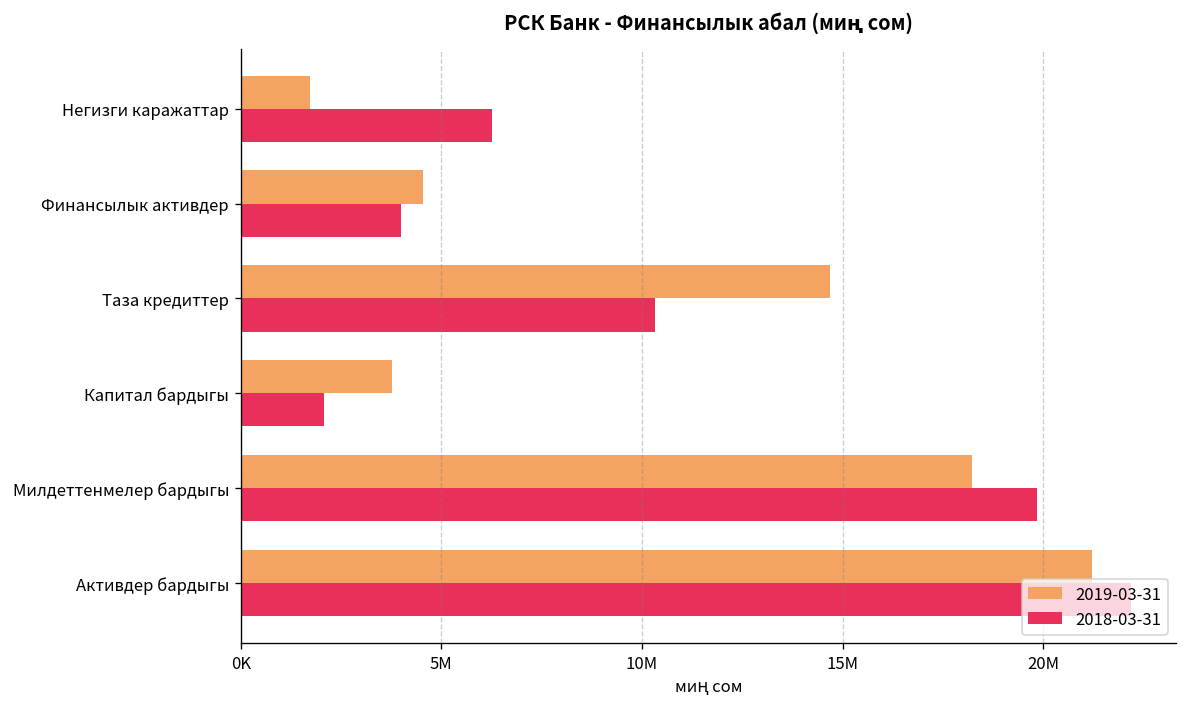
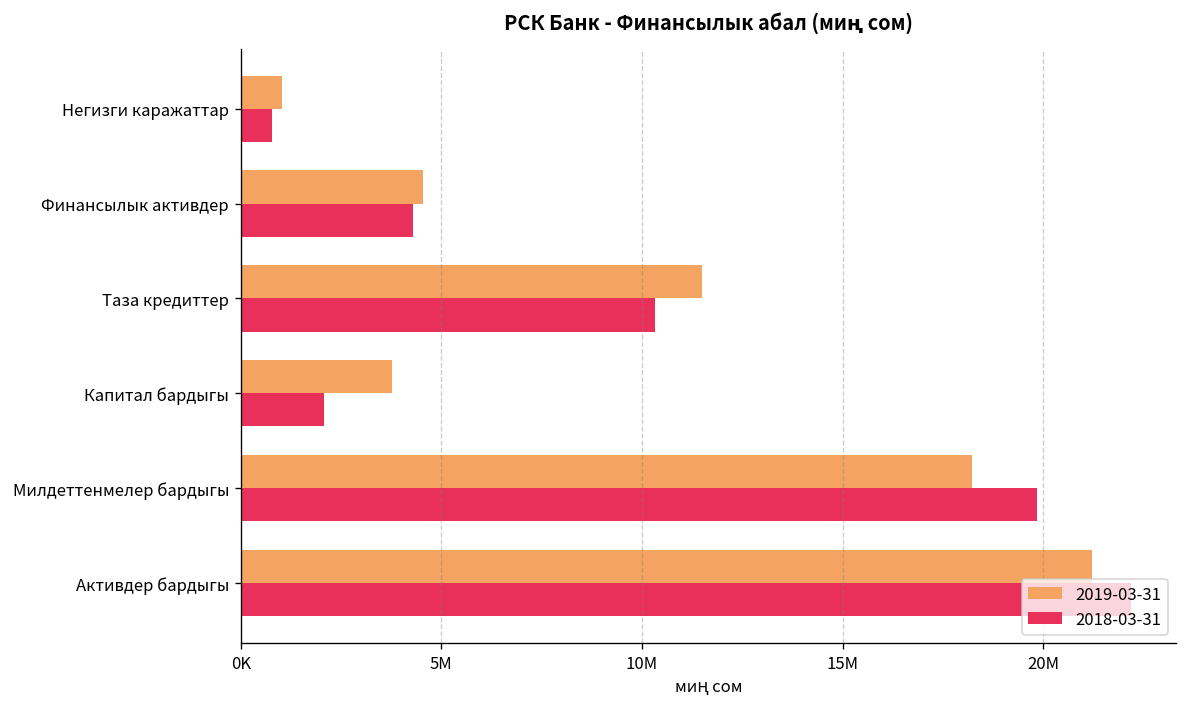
2019-03-31, Негизги каражаттар: 1700000 -> 1000000
2018-03-31, Негизги каражаттар: 6300000 -> 800000
2018-03-31, Финансылык активдер: 4000000 -> 4300000
2019-03-31, Таза кредиттер: 14700000 -> 11500000
